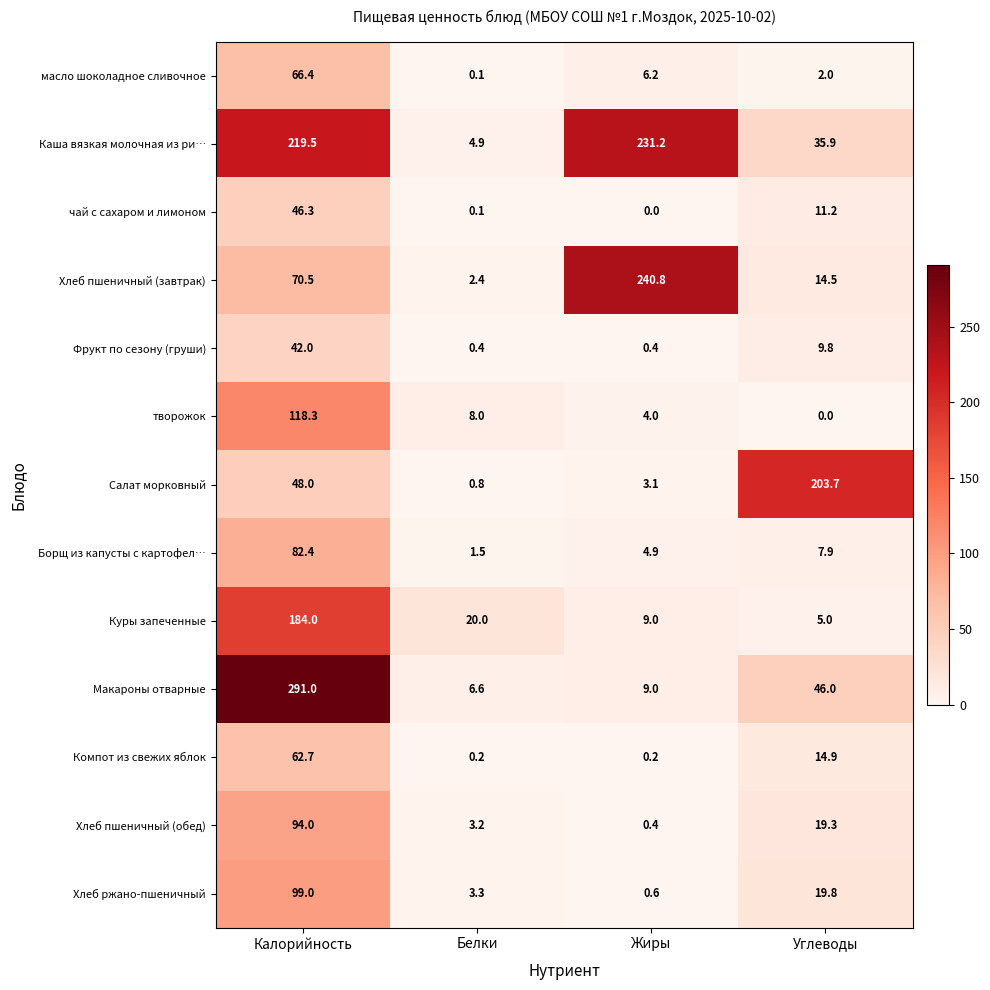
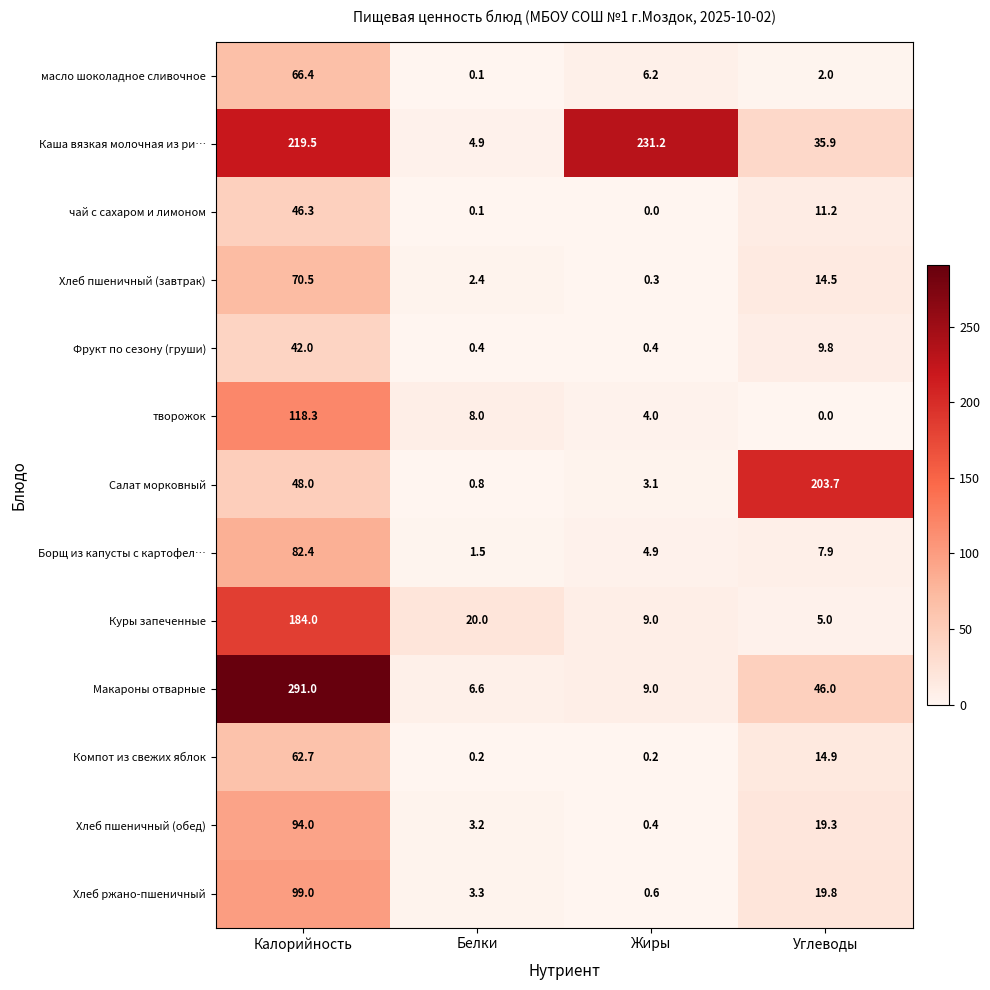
Хлеб пшеничный (завтрак), Жиры: 240.8 -> 0.3
